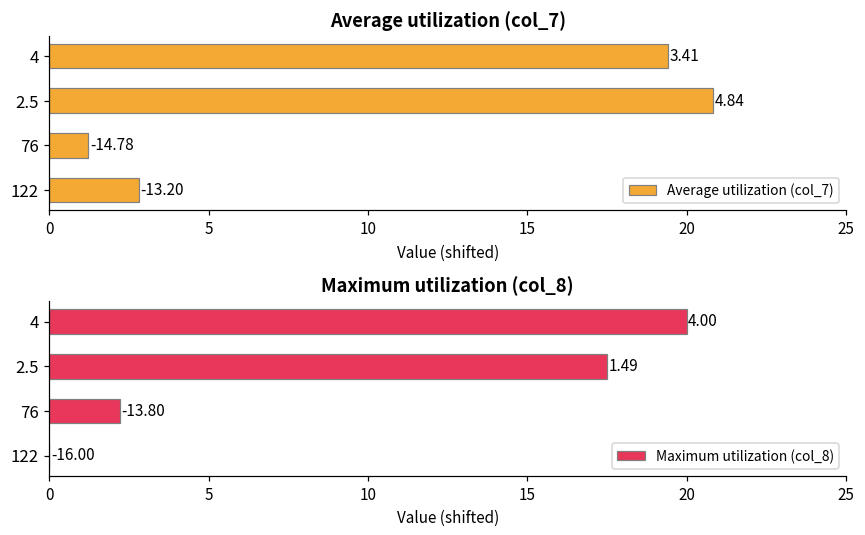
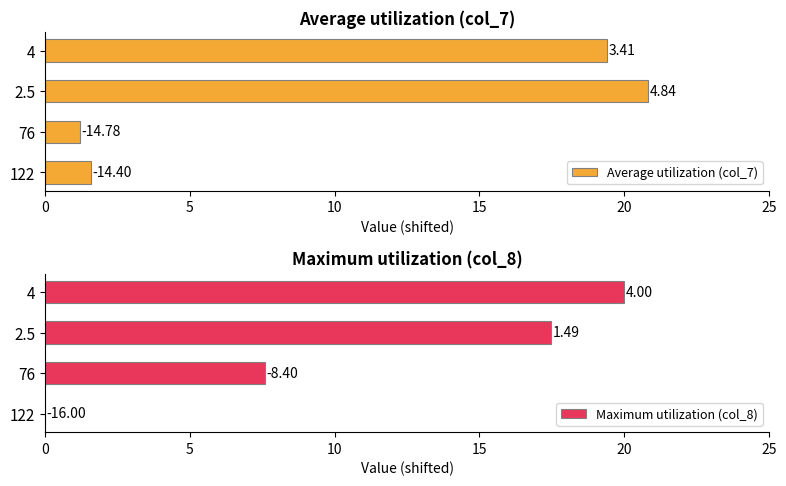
Average utilization (col_7), 122: -13.20 -> -14.40
Maximum utilization (col_8), 76: -13.80 -> -8.40
